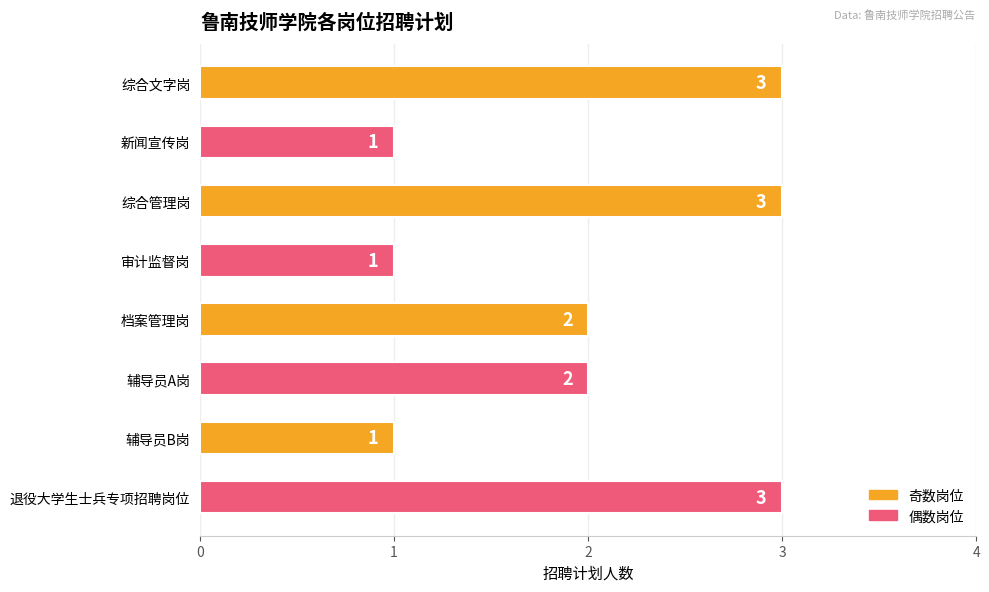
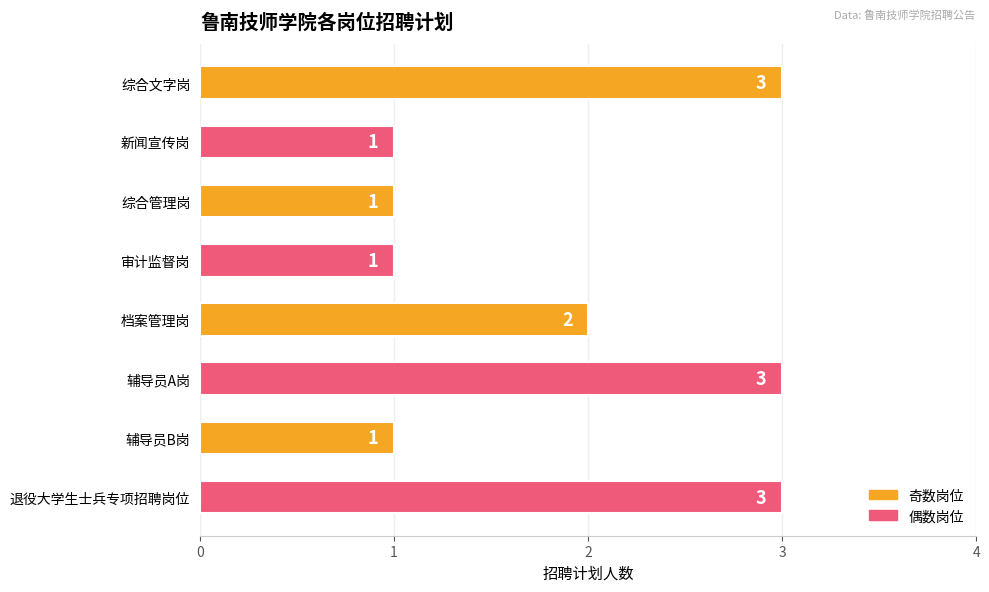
综合管理岗: 3 -> 1
辅导员A岗: 2 -> 3
